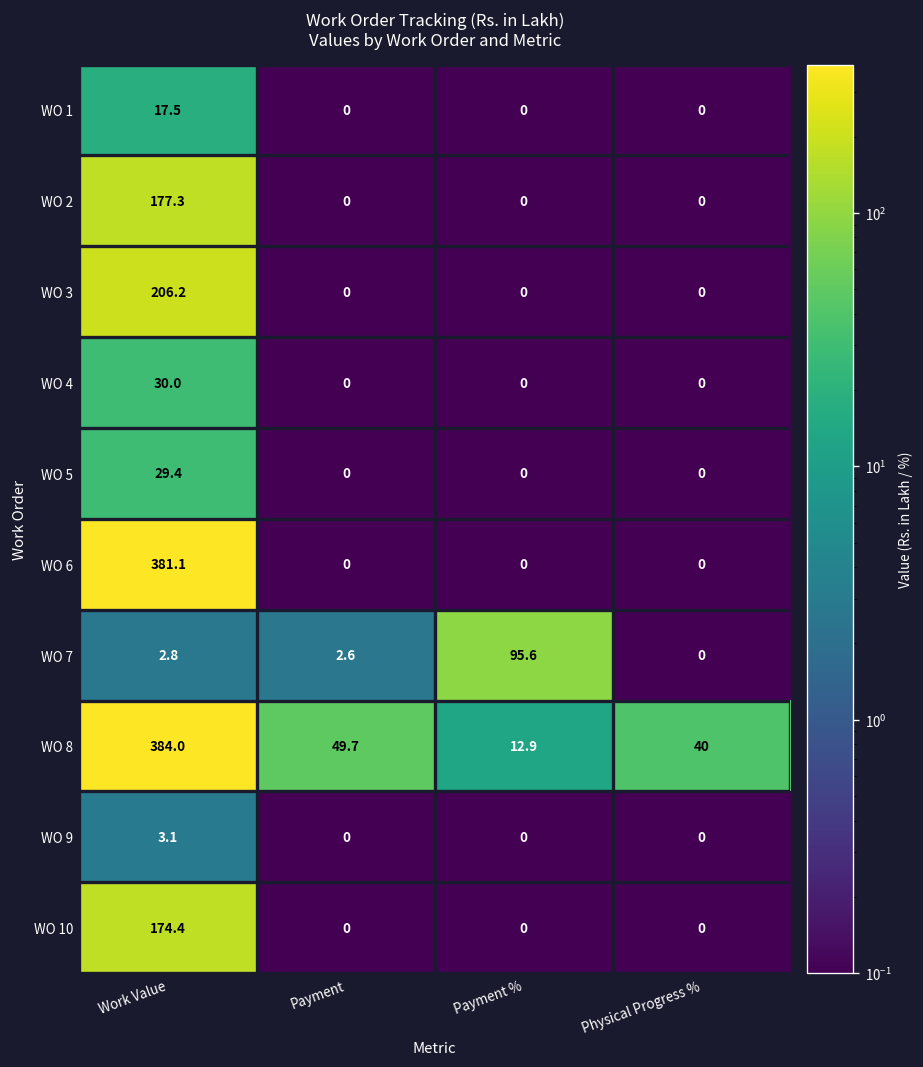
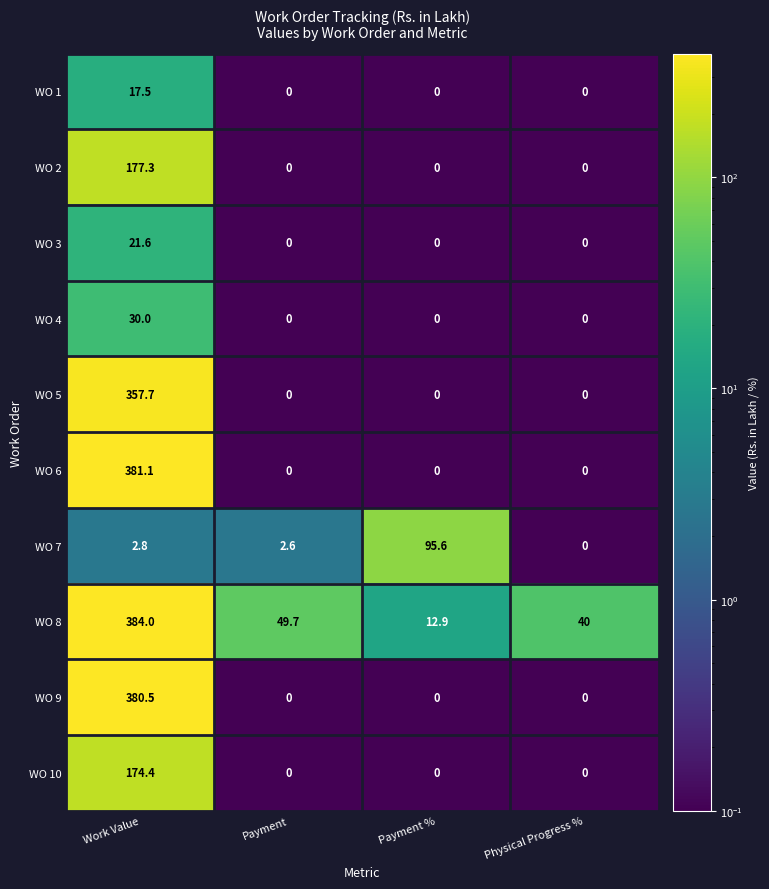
WO 3, Work Value: 206.2 -> 21.6
WO 5, Work Value: 29.4 -> 357.7
WO 9, Work Value: 3.1 -> 380.5
